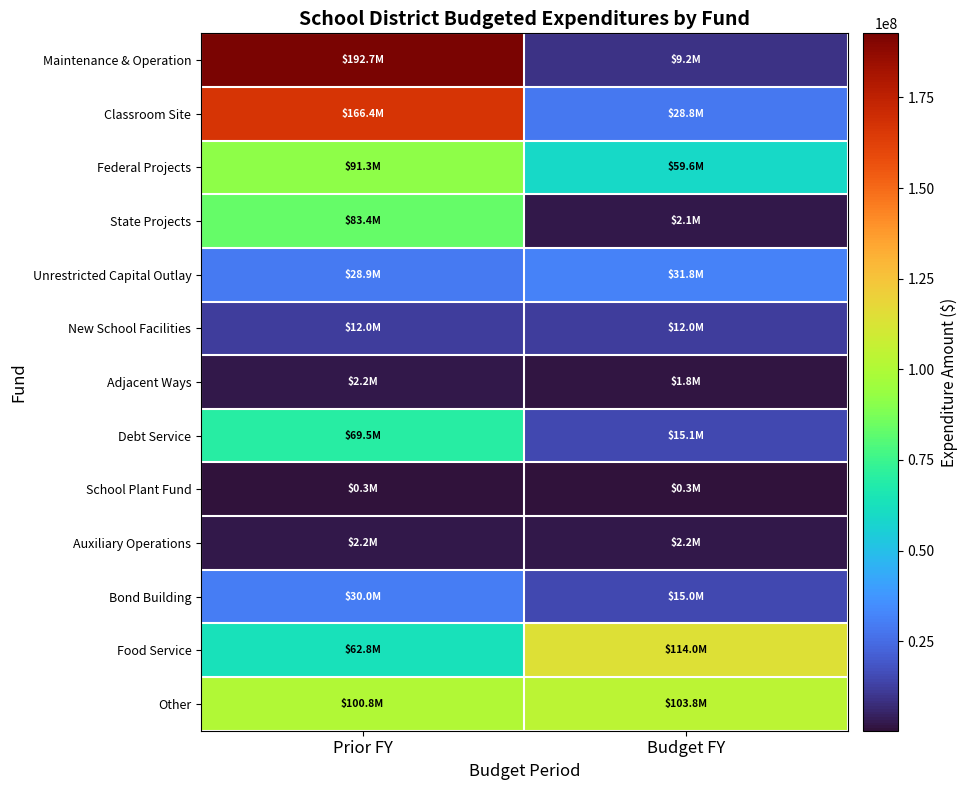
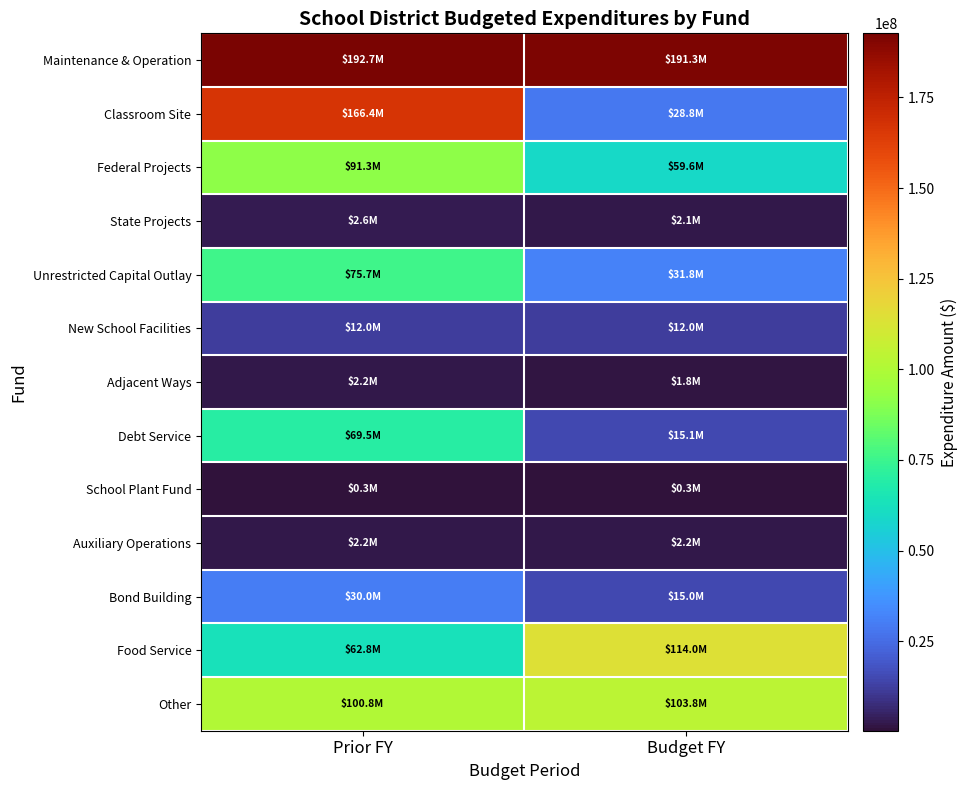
Maintenance & Operation, Budget FY: $9.2M -> $191.3M
State Projects, Prior FY: $83.4M -> $2.6M
Unrestricted Capital Outlay, Prior FY: $28.9M -> $75.7M
